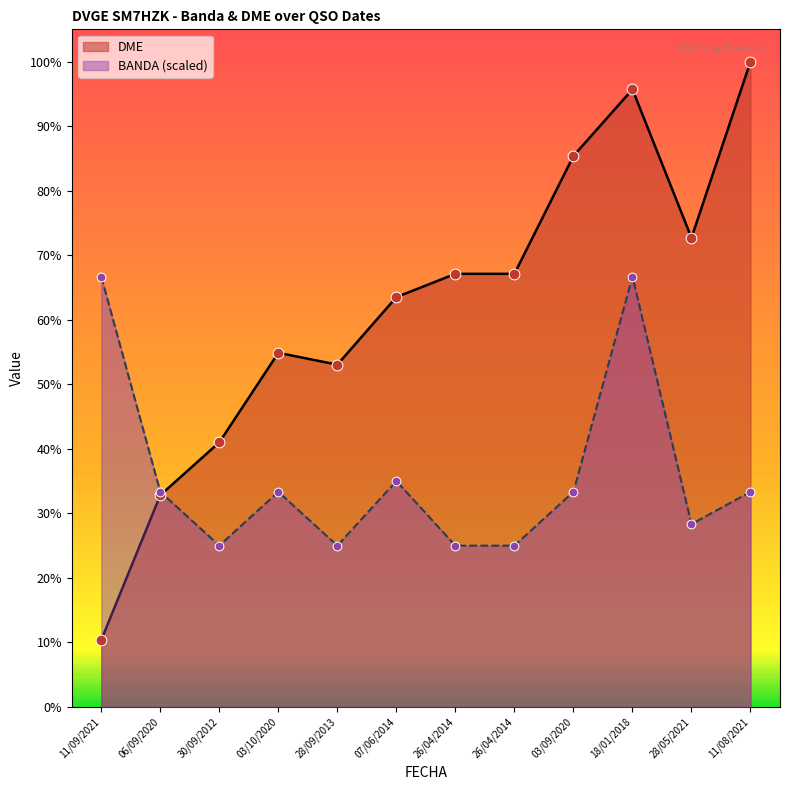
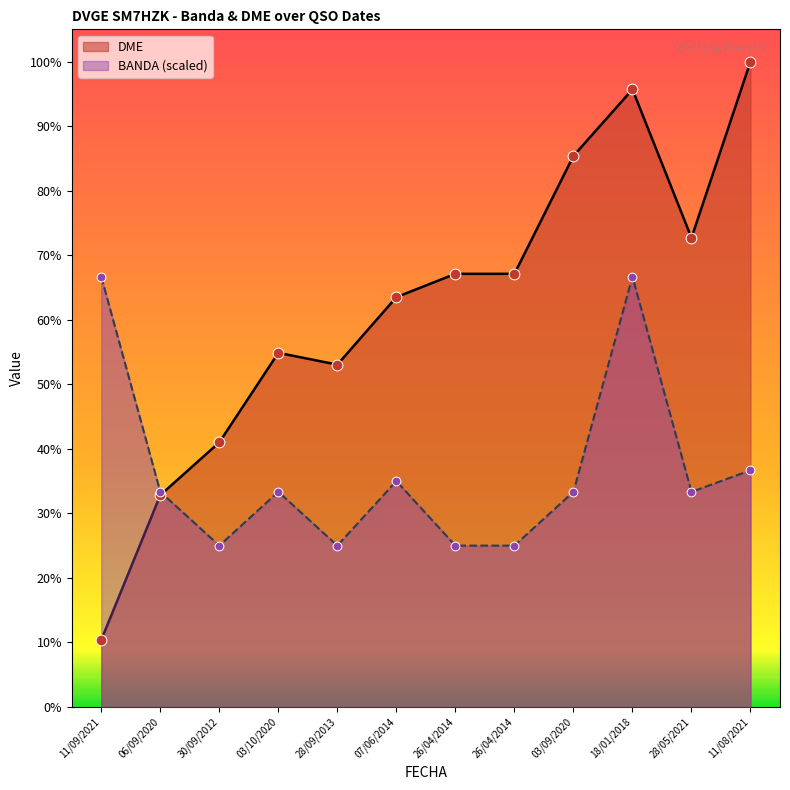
BANDA (scaled), 28/05/2021: 28% -> 33%
BANDA (scaled), 11/08/2021: 33% -> 37%
